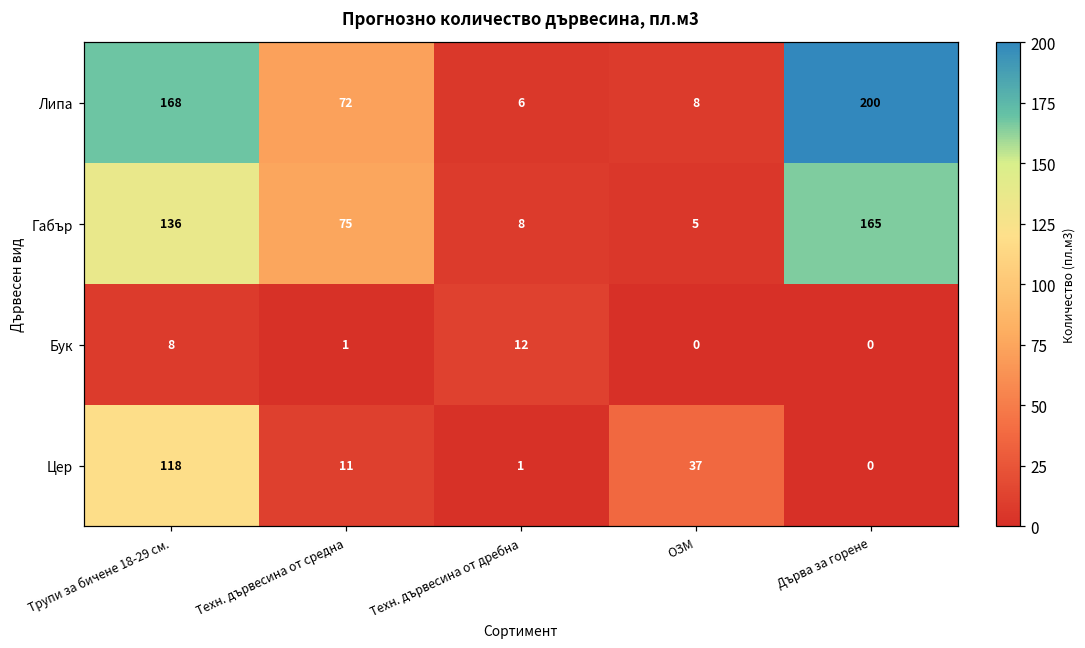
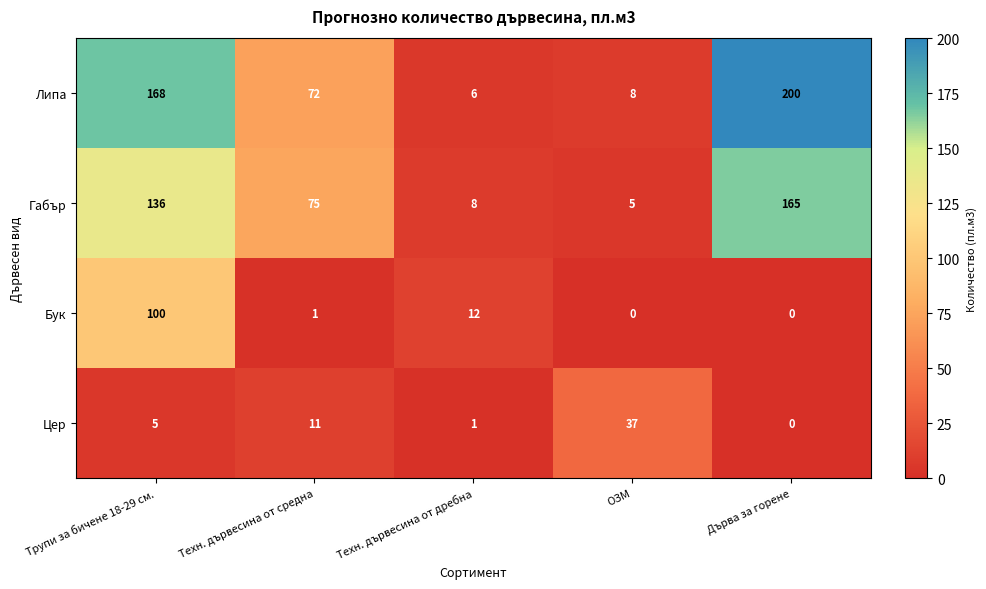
Бук, Трупи за бичене 18-29 см.: 8 -> 100
Цер, Трупи за бичене 18-29 см.: 118 -> 5
